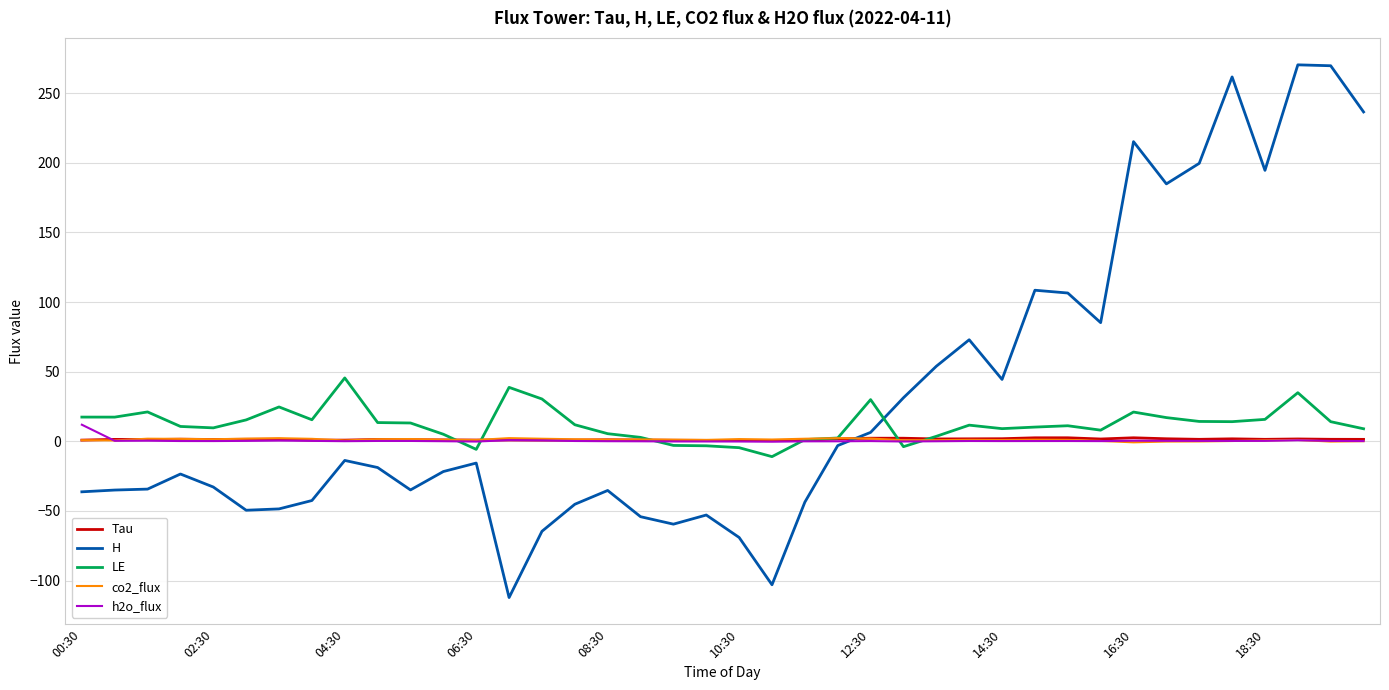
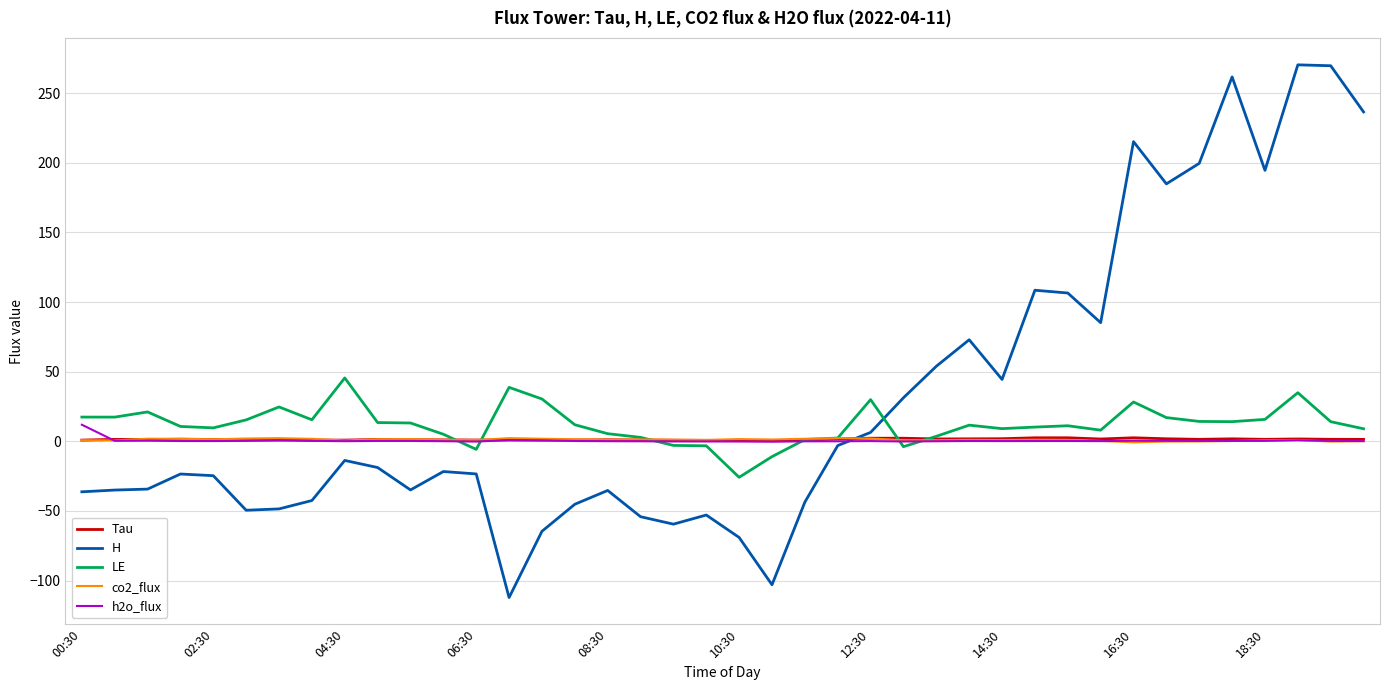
H, 02:30: -33 -> -25
H, 06:30: -16 -> -23
LE, 10:30: -5 -> -26
LE, 16:30: 21 -> 28
